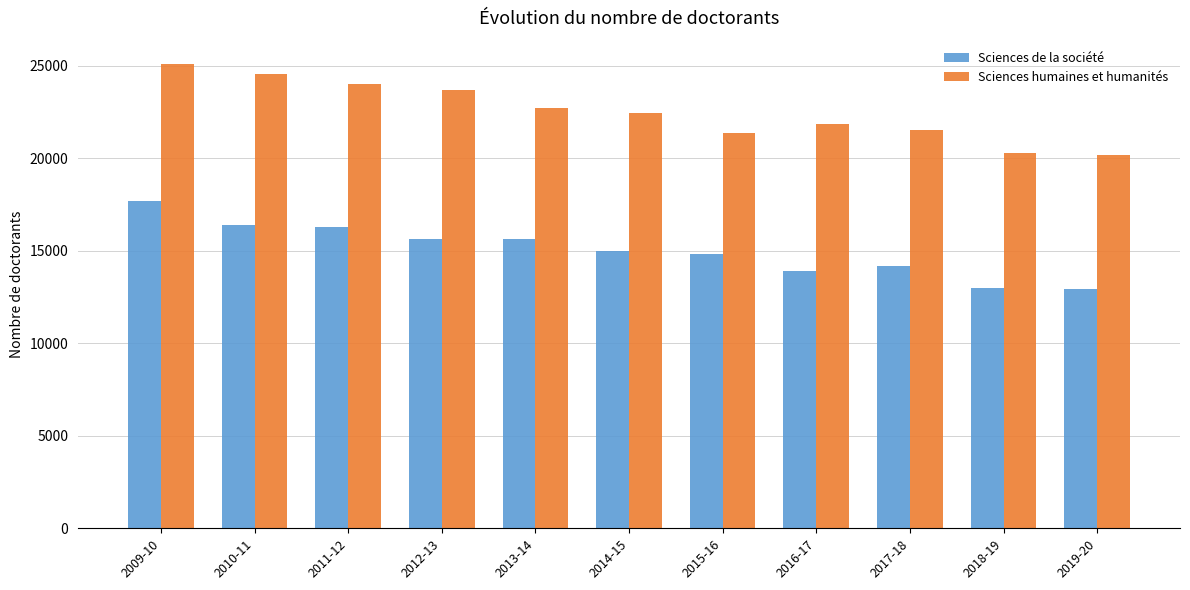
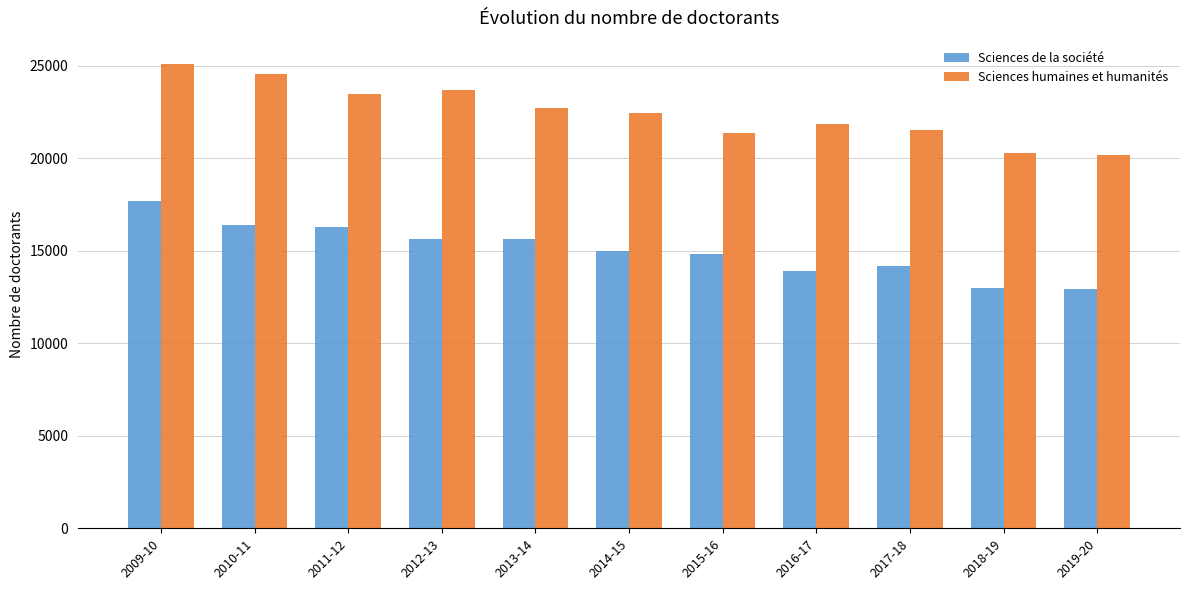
Sciences humaines et humanités, 2011-12: 24000 -> 23500
